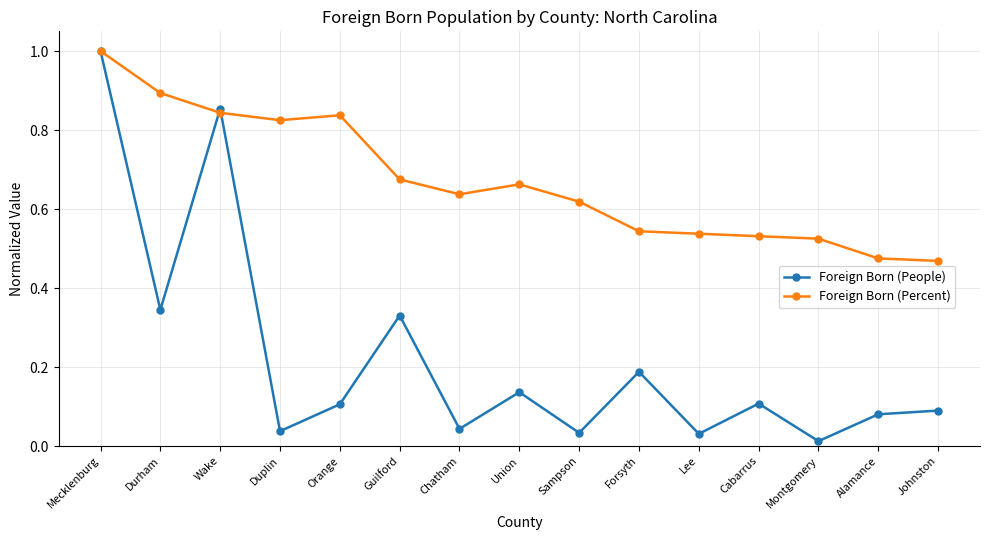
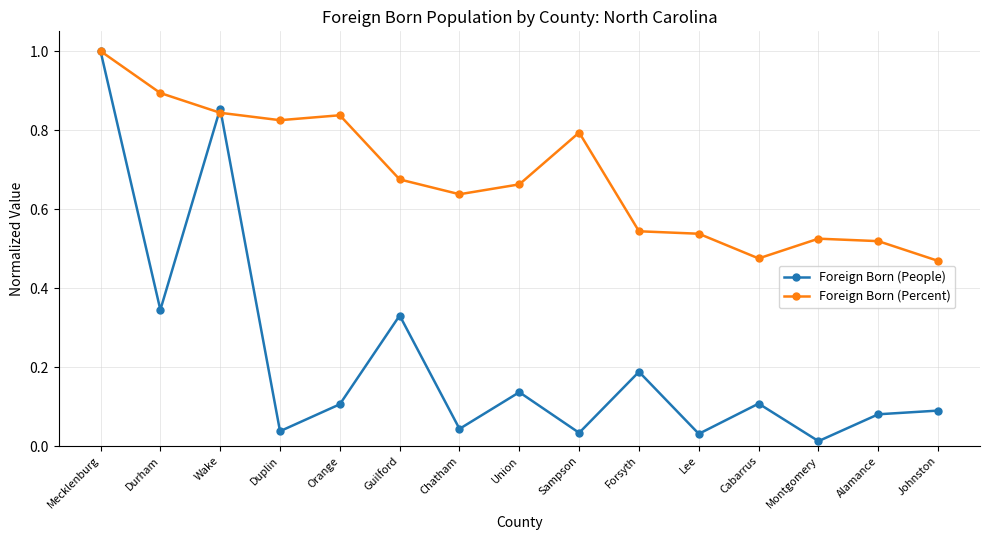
Foreign Born (Percent), Sampson: 0.62 -> 0.79
Foreign Born (Percent), Cabarrus: 0.53 -> 0.48
Foreign Born (Percent), Alamance: 0.48 -> 0.52
